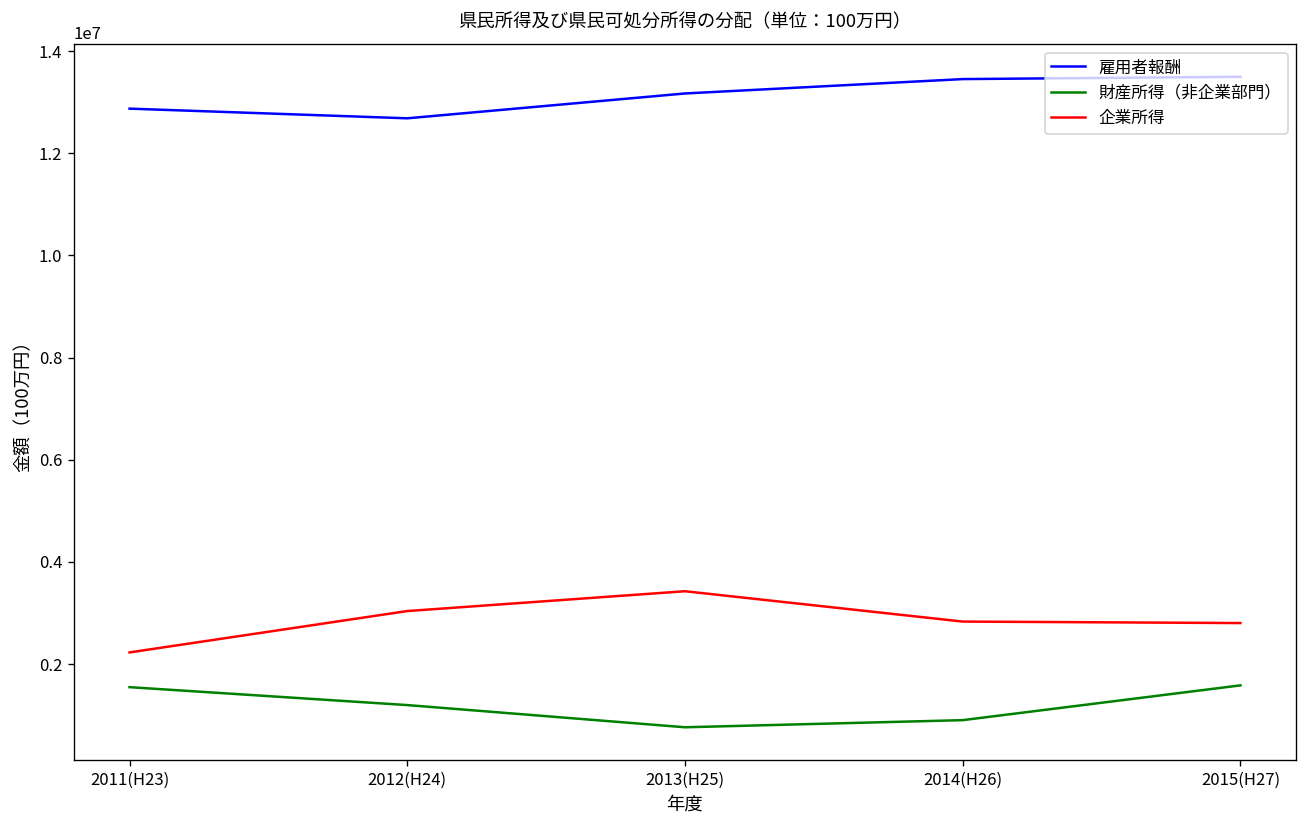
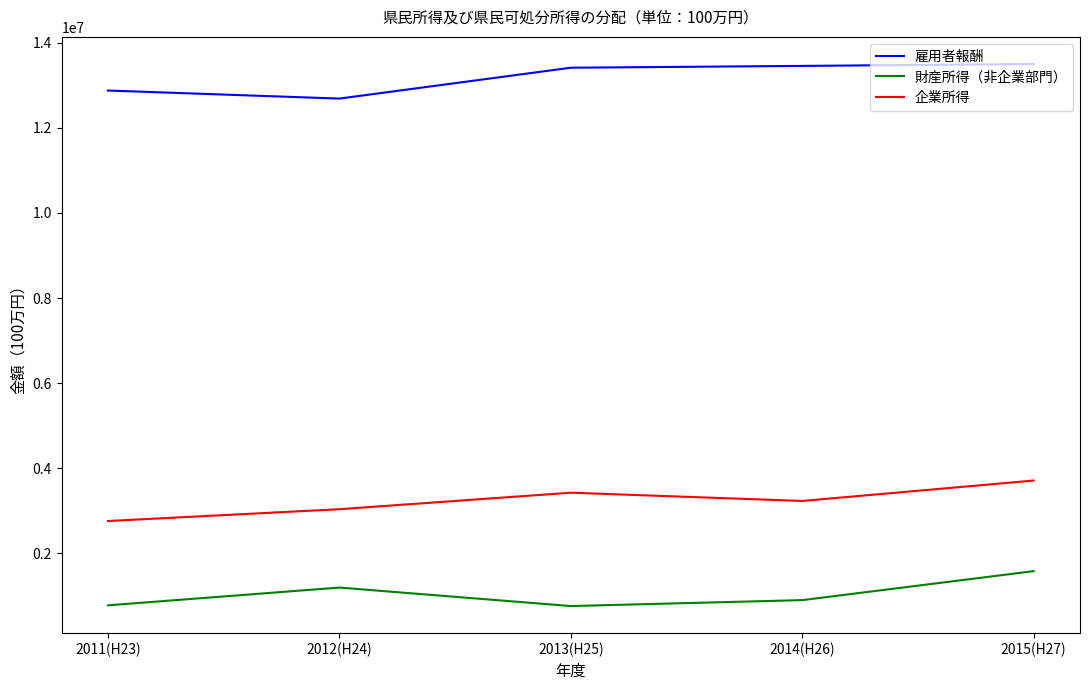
財産所得（非企業部門）, 2011(H23): 1500000 -> 800000
企業所得, 2011(H23): 2200000 -> 2800000
雇用者報酬, 2013(H25): 13200000 -> 13400000
企業所得, 2014(H26): 2800000 -> 3200000
企業所得, 2015(H27): 2800000 -> 3700000
